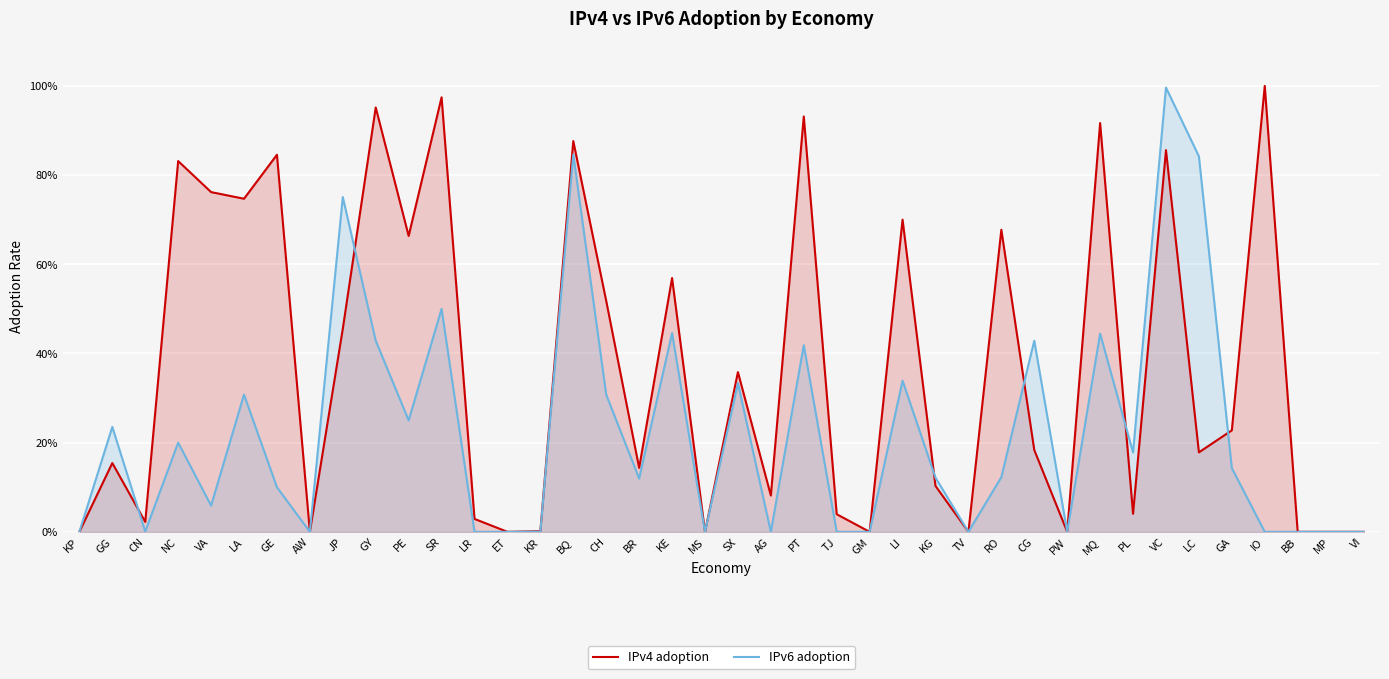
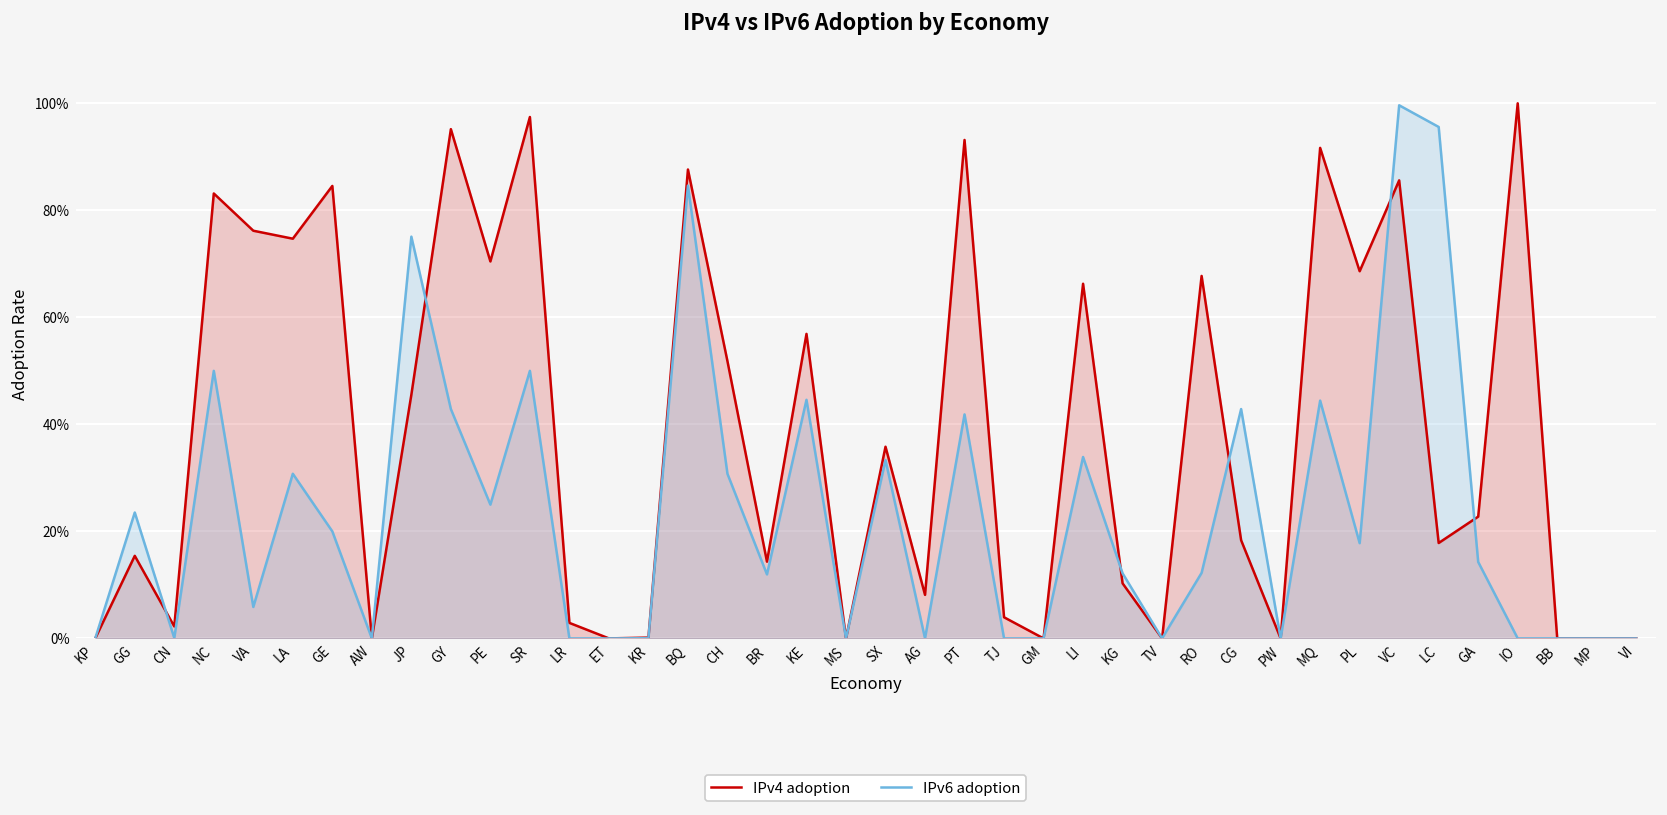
IPv6 adoption, NC: 20% -> 50%
IPv6 adoption, GE: 10% -> 20%
IPv4 adoption, PE: 66% -> 70%
IPv4 adoption, LI: 70% -> 66%
IPv4 adoption, PL: 4% -> 69%
IPv6 adoption, LC: 84% -> 96%
